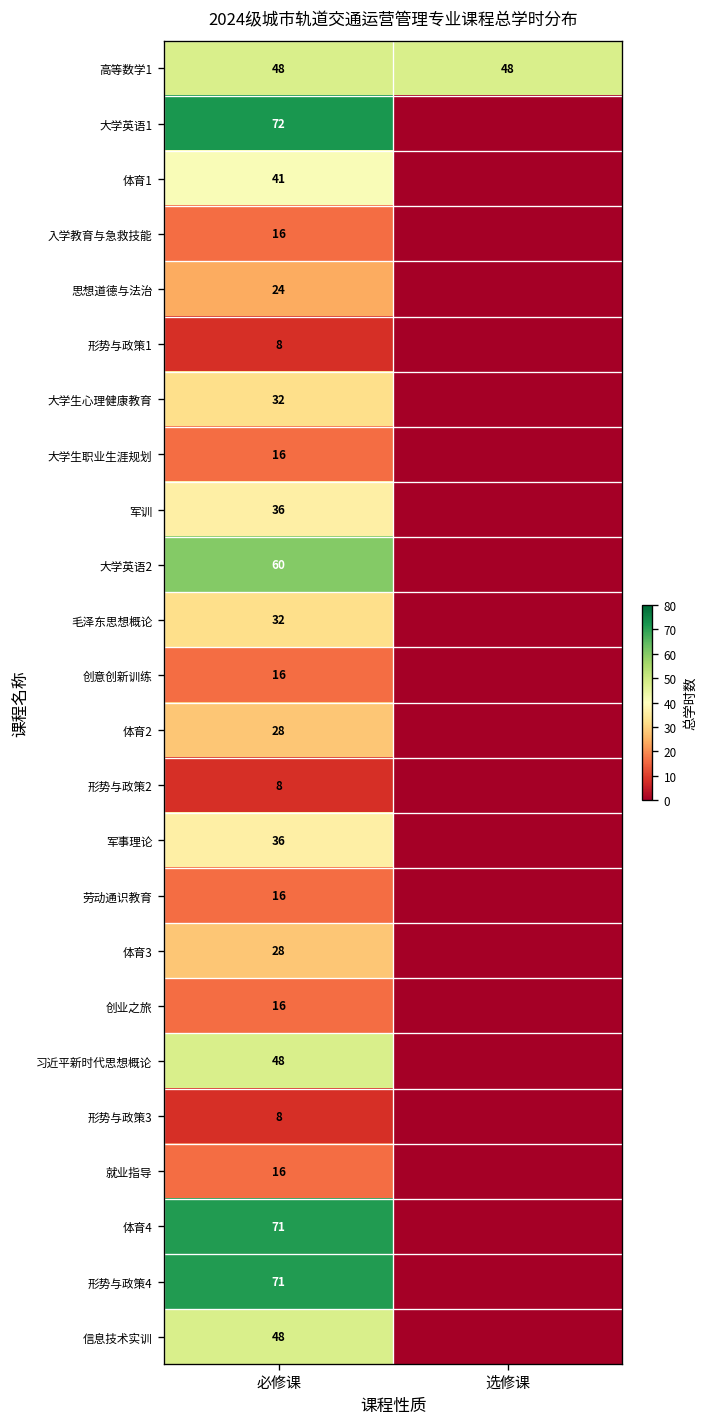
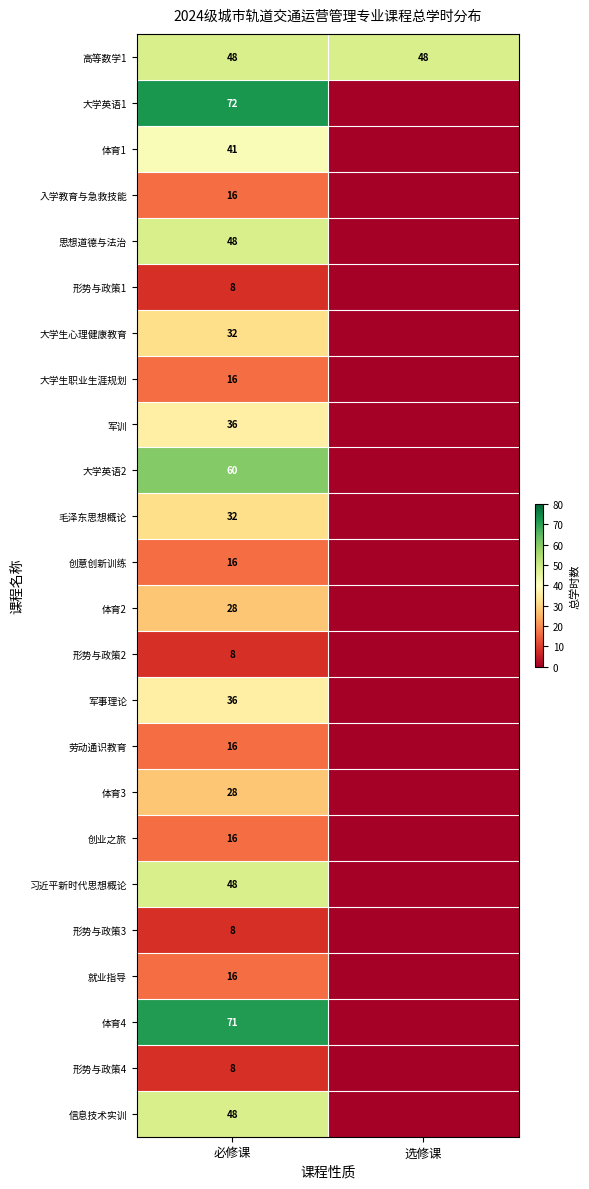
思想道德与法治, 必修课: 24 -> 48
形势与政策4, 必修课: 71 -> 8
